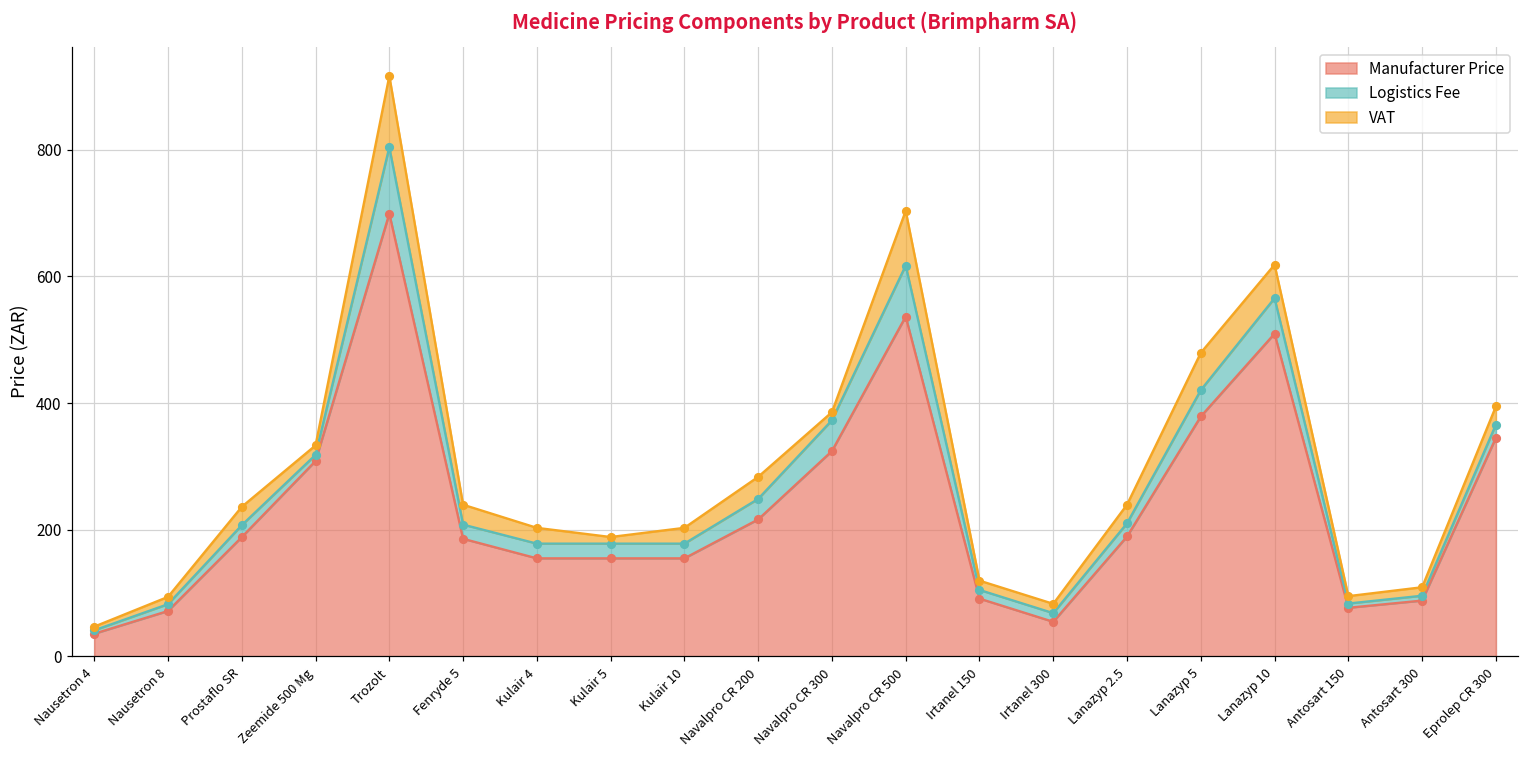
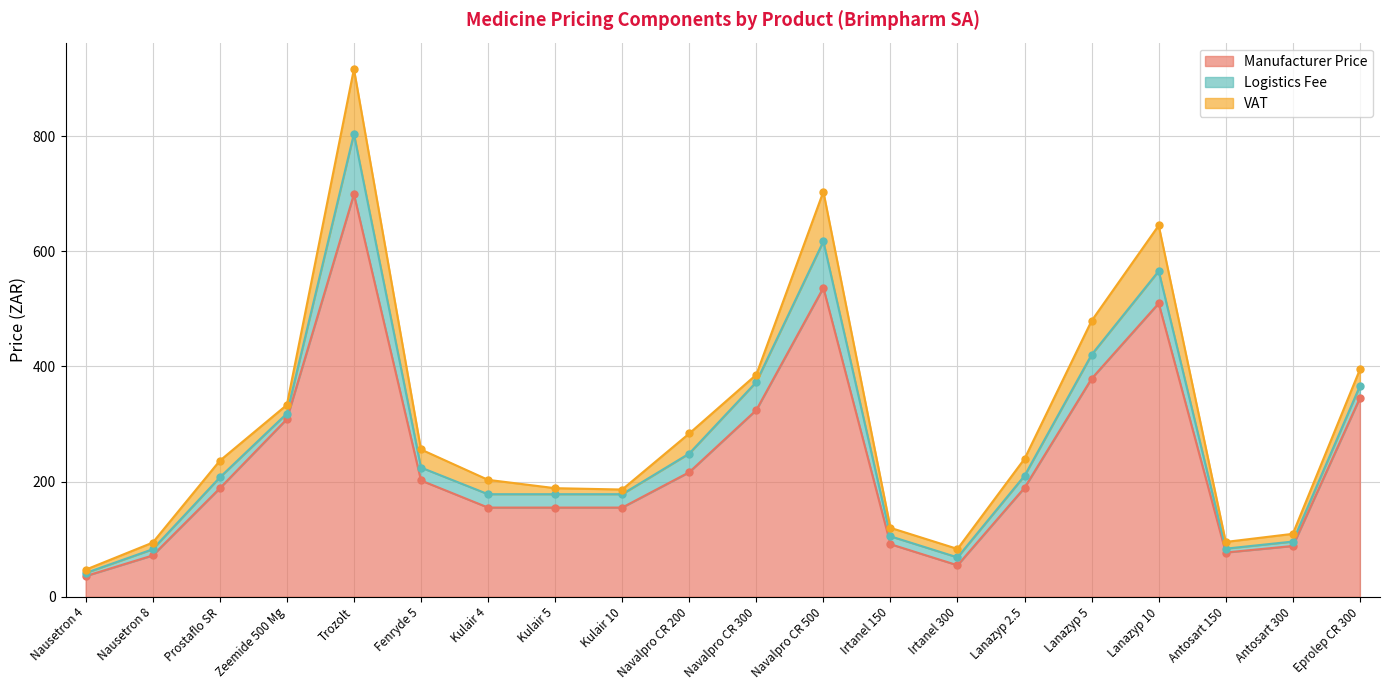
Manufacturer Price, Fenryde 5: 190 -> 200
VAT, Kulair 10: 20 -> 10
VAT, Lanazyp 10: 50 -> 80
